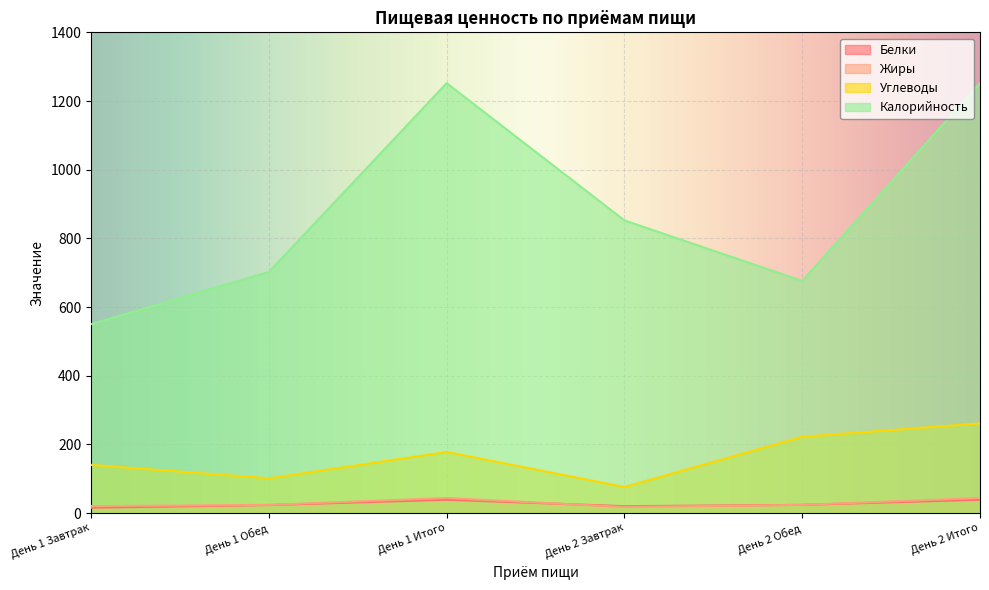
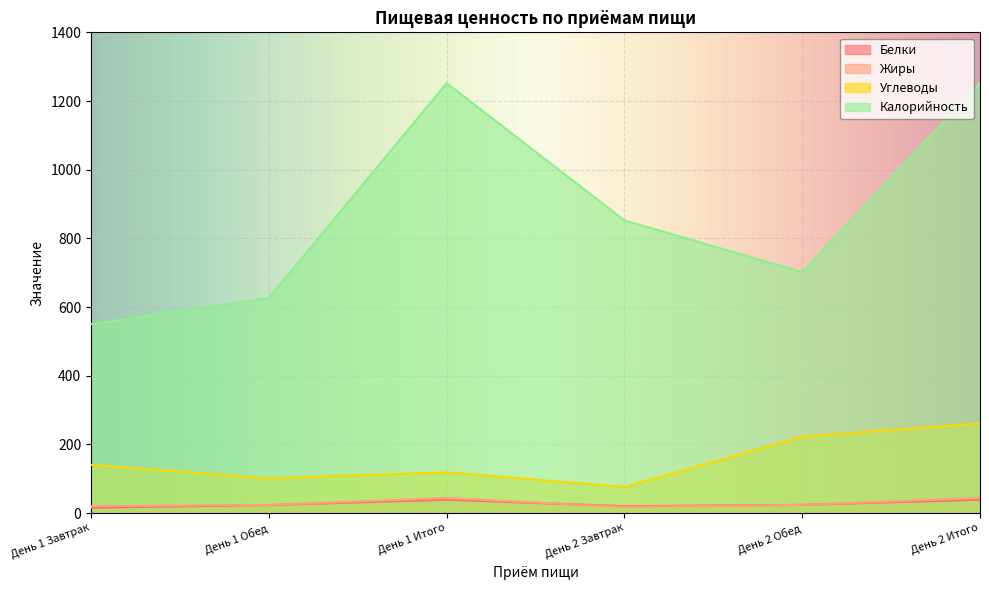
Калорийность, День 1 Обед: 700 -> 630
Углеводы, День 1 Итого: 180 -> 120
Калорийность, День 2 Обед: 680 -> 700
